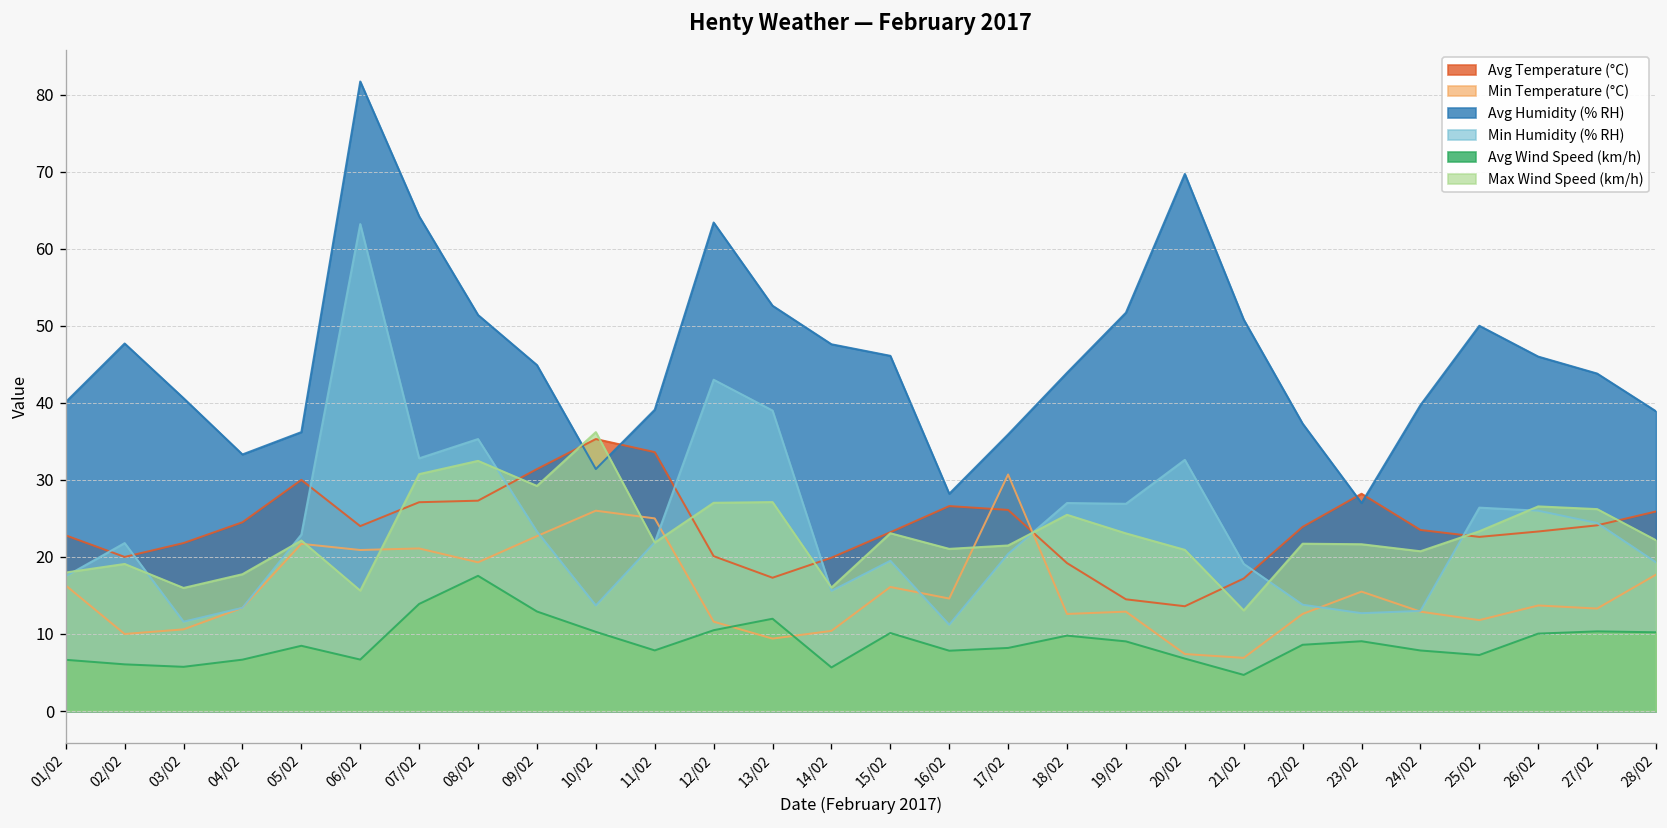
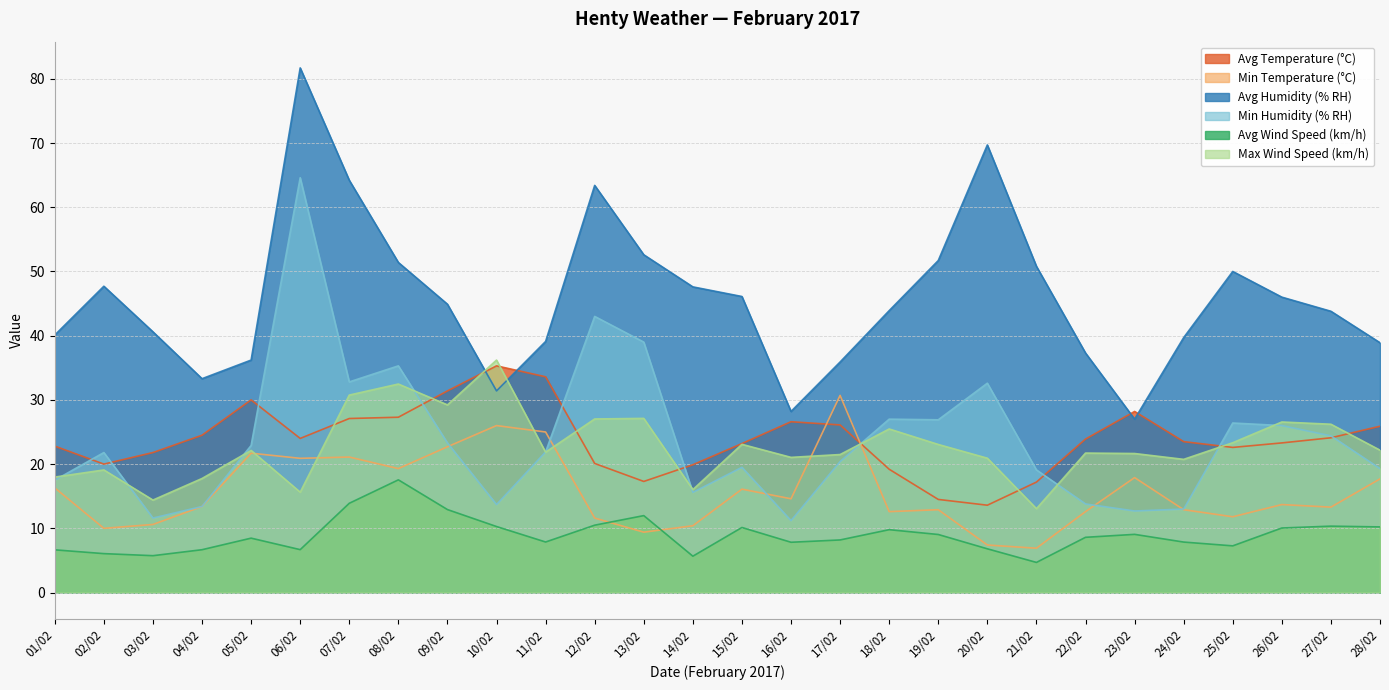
Max Wind Speed (km/h), 03/02: 16 -> 14
Min Humidity (% RH), 06/02: 63 -> 65
Min Temperature (°C), 23/02: 16 -> 18
